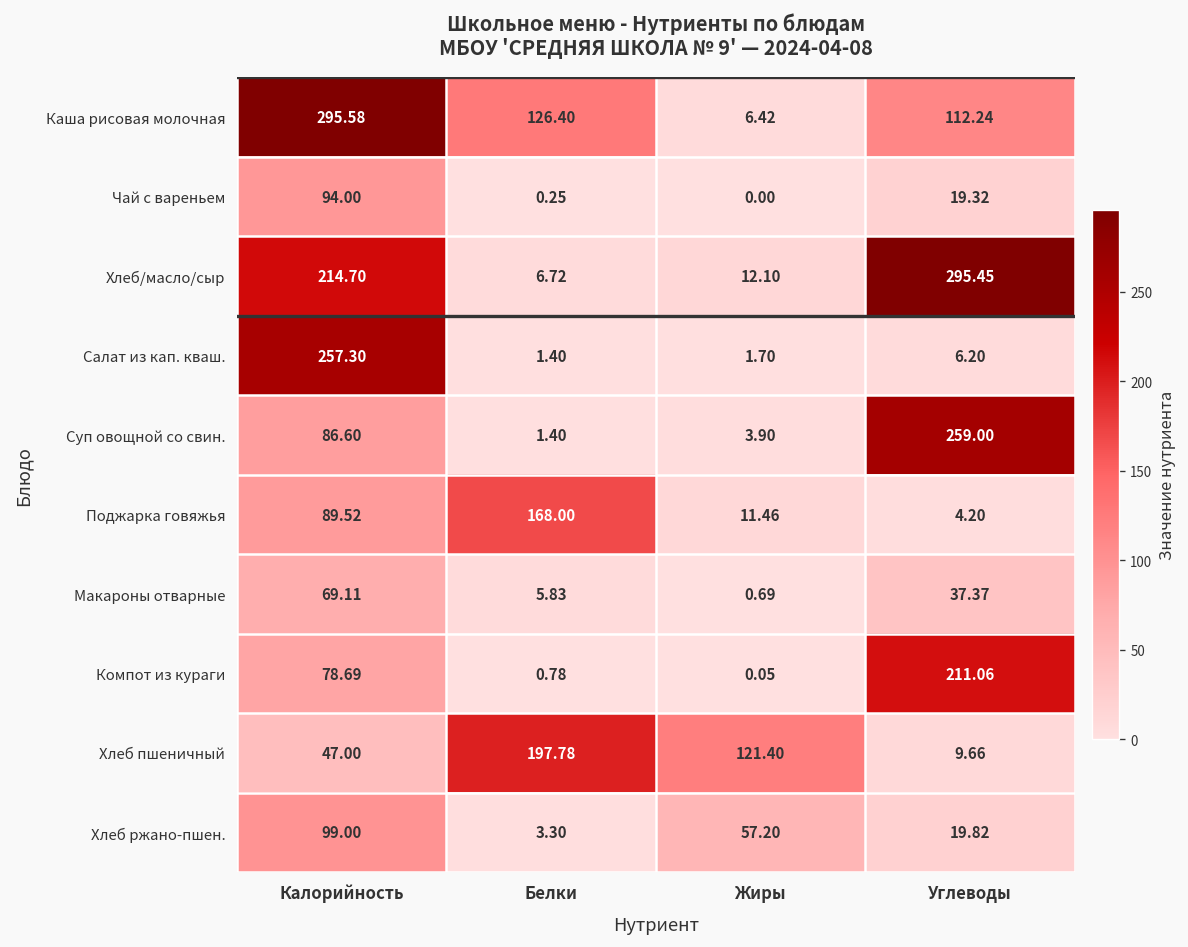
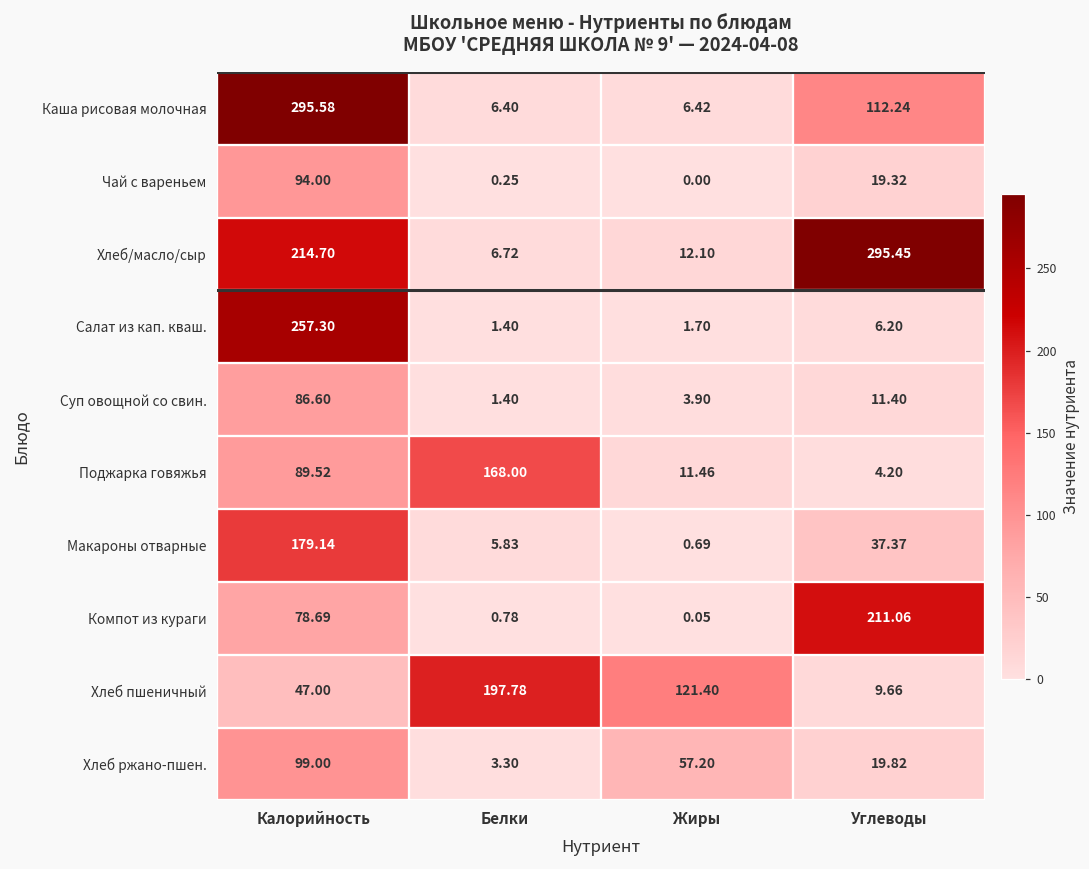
Каша рисовая молочная, Белки: 126.40 -> 6.40
Суп овощной со свин., Углеводы: 259.00 -> 11.40
Макароны отварные, Калорийность: 69.11 -> 179.14
